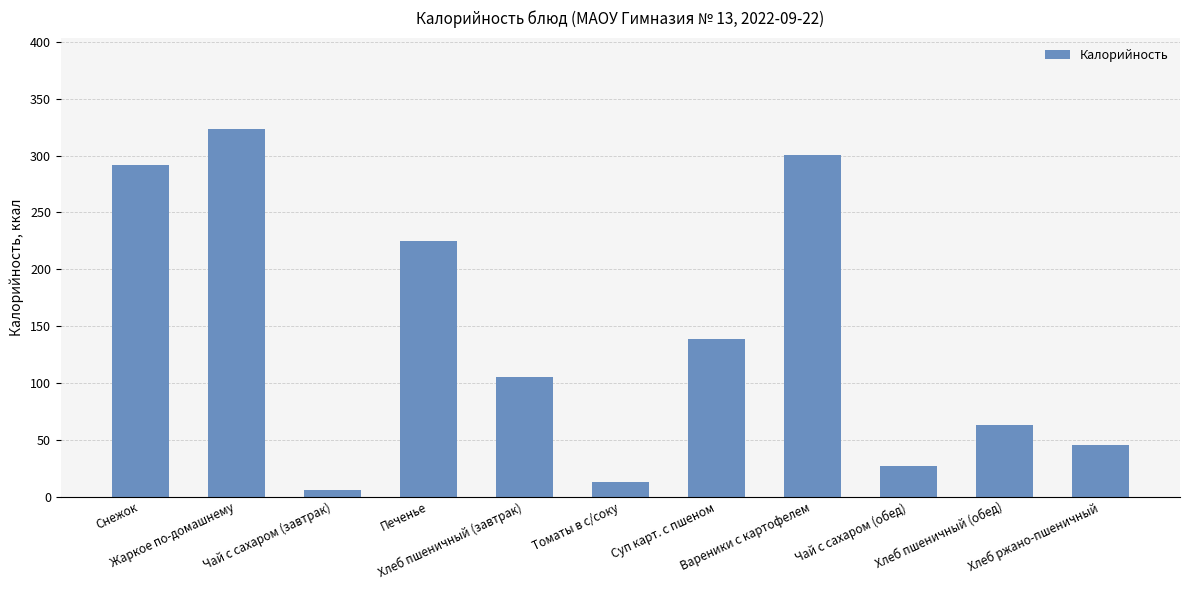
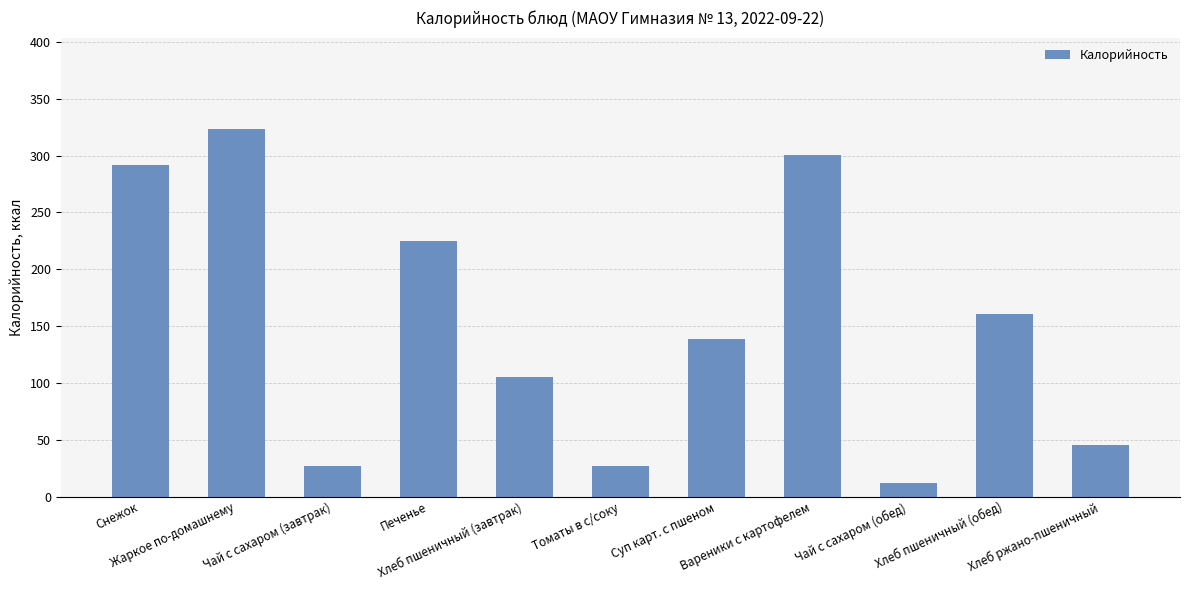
Чай с сахаром (завтрак): 6 -> 27
Томаты в с/соку: 13 -> 27
Чай с сахаром (обед): 27 -> 12
Хлеб пшеничный (обед): 63 -> 161
